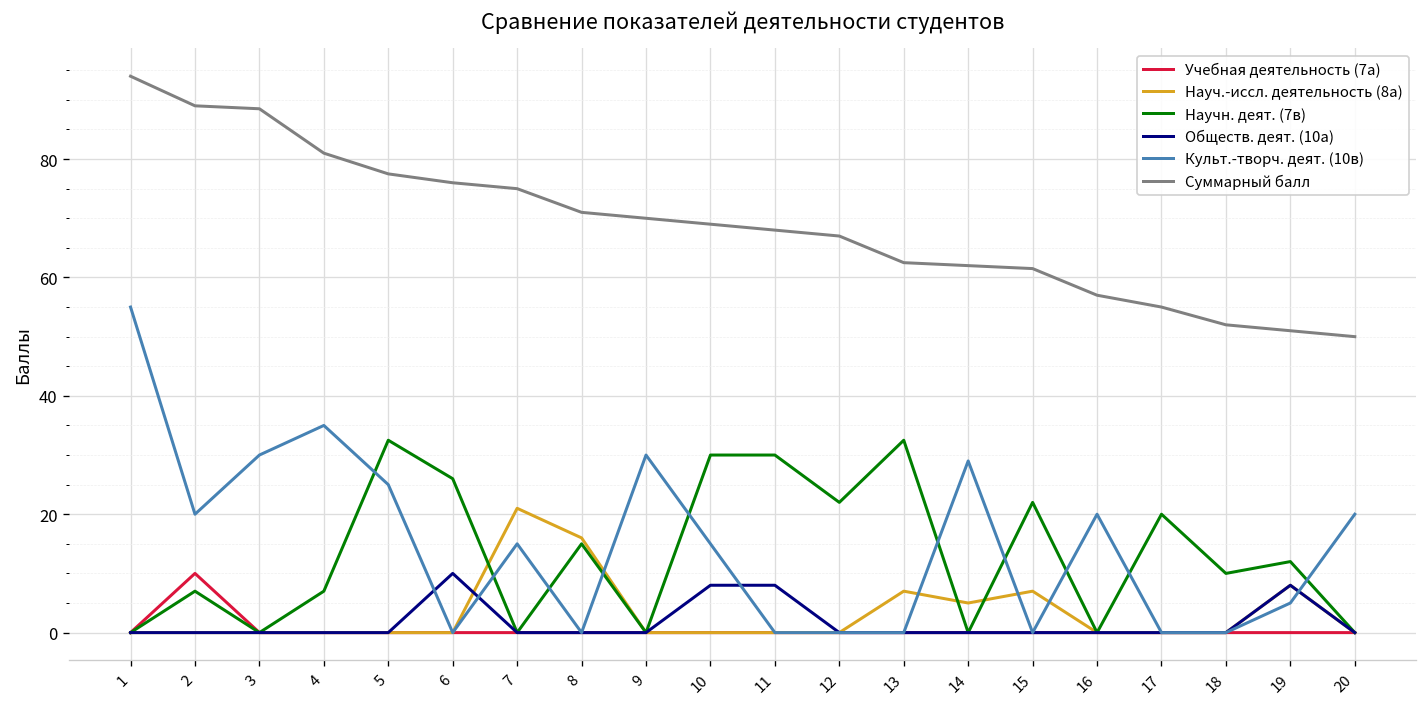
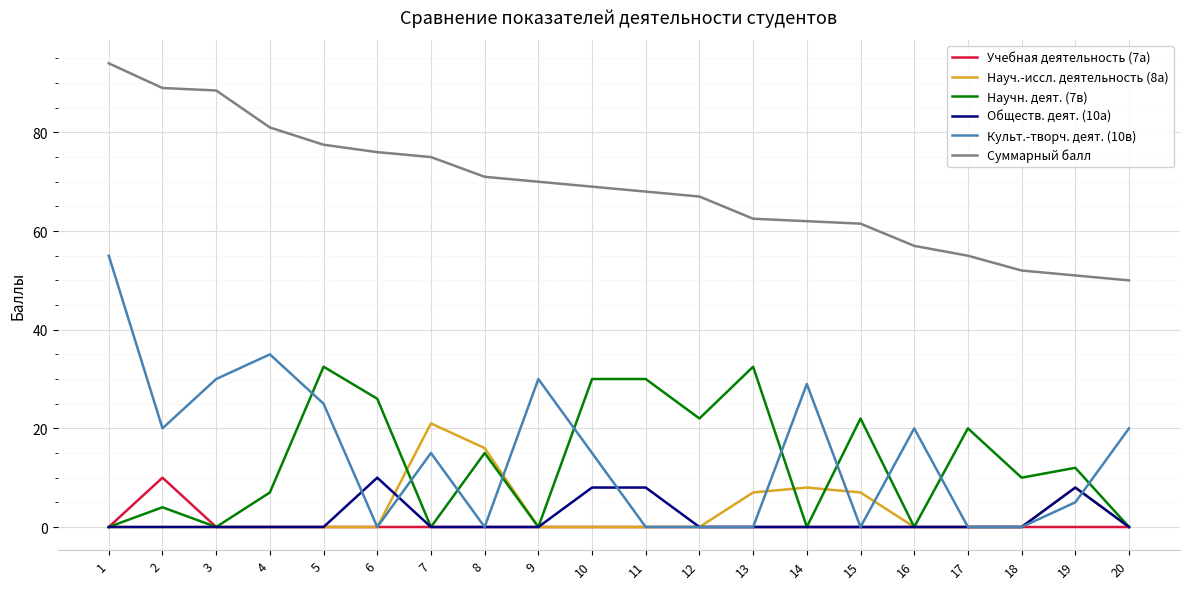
Научн. деят. (7в), 2: 7 -> 4
Науч.-иссл. деятельность (8а), 14: 5 -> 8
